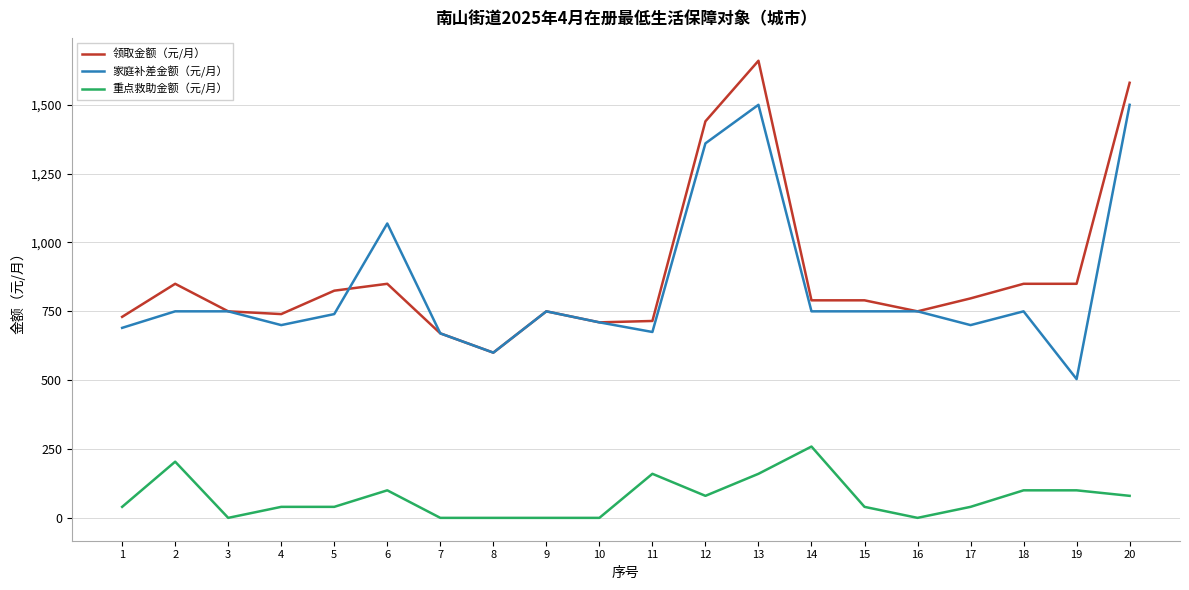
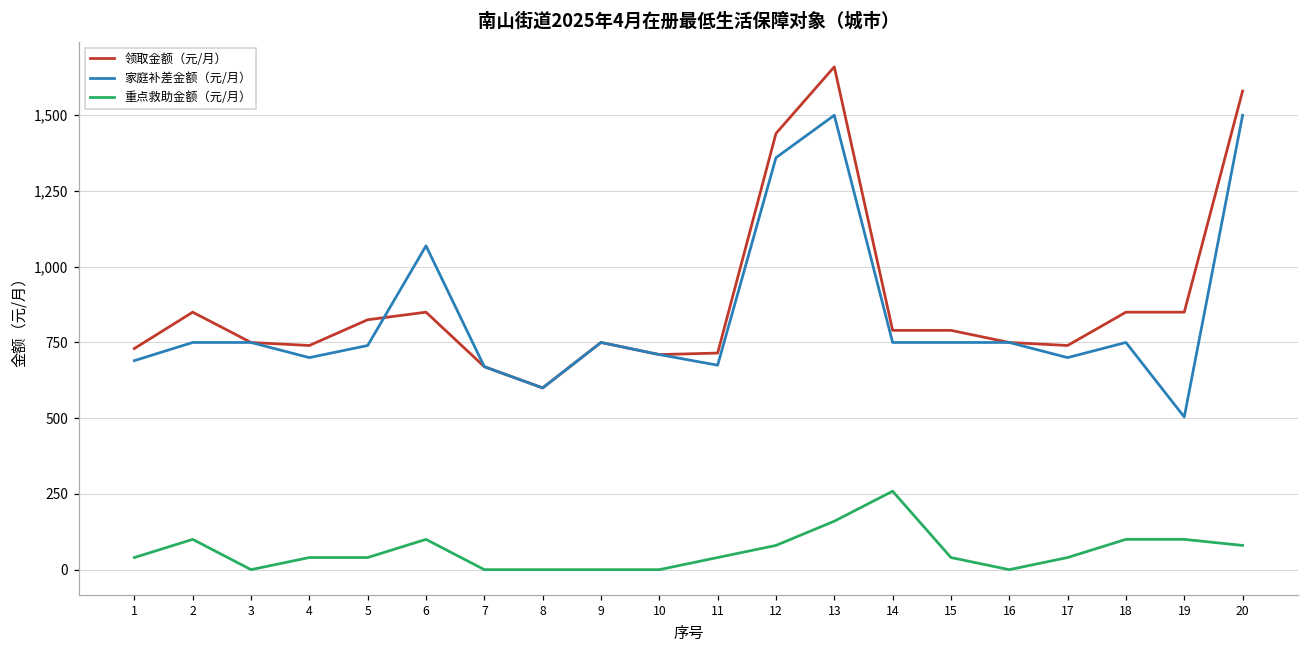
重点救助金额（元/月）, 2: 200 -> 100
重点救助金额（元/月）, 11: 160 -> 40
领取金额（元/月）, 17: 800 -> 740
